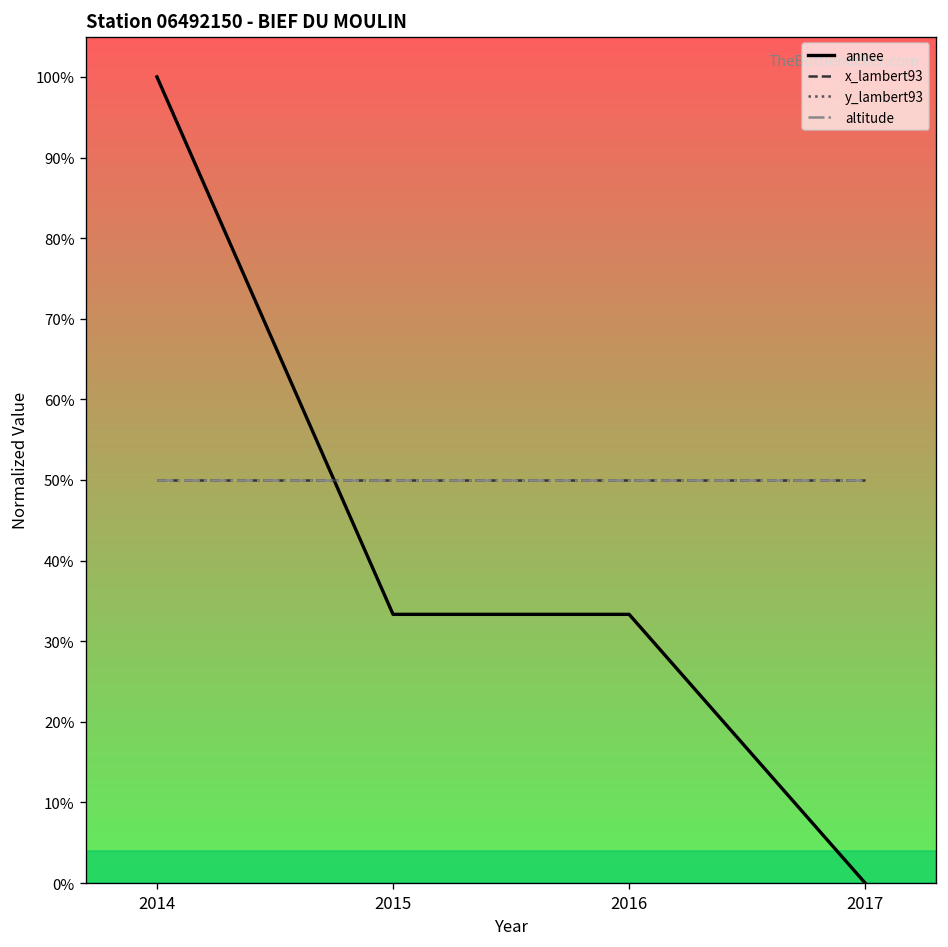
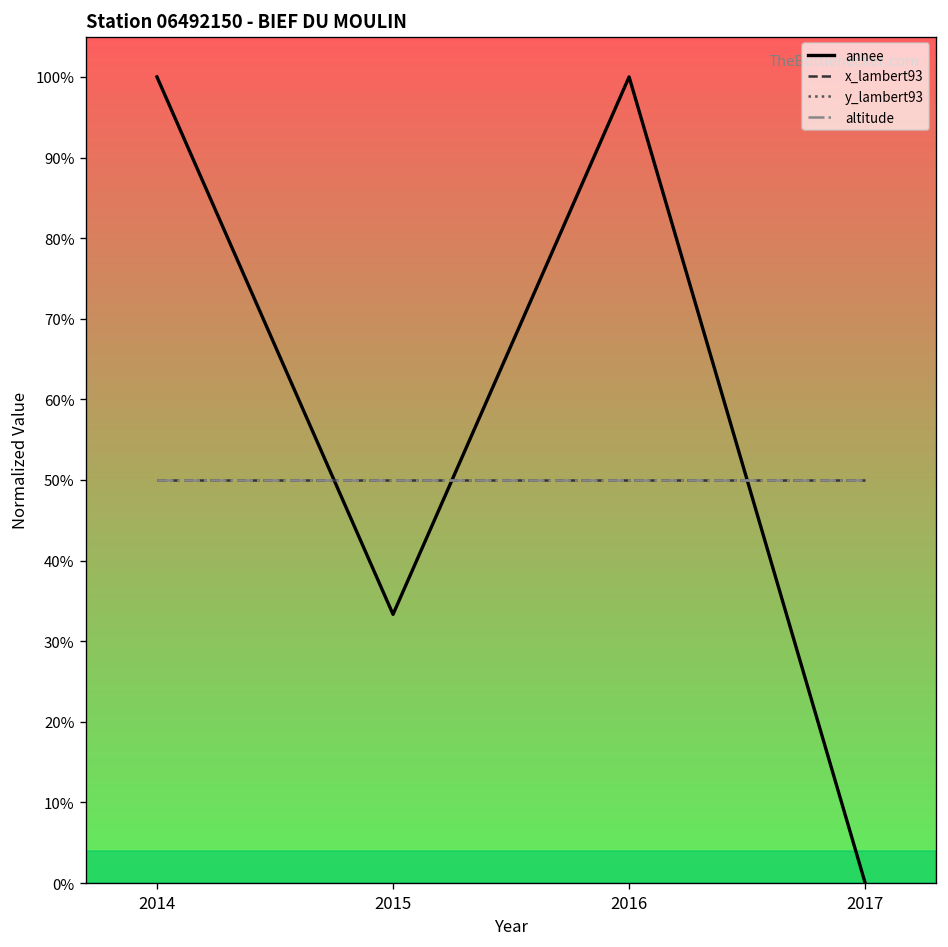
annee, 2016: 33% -> 100%
